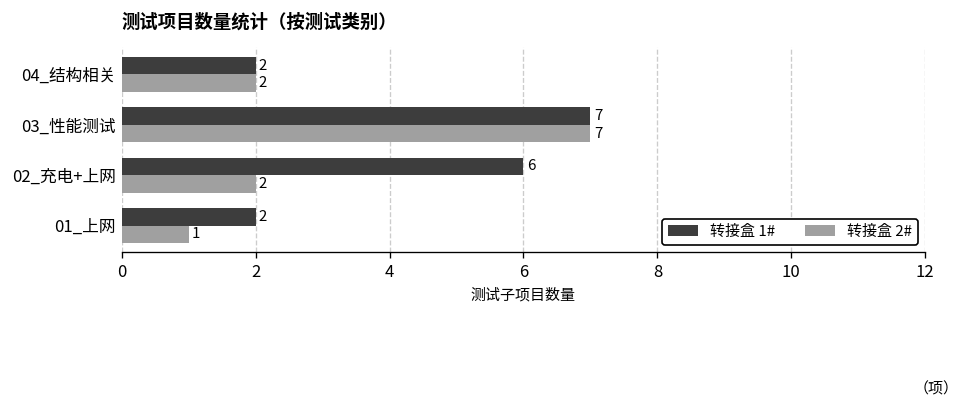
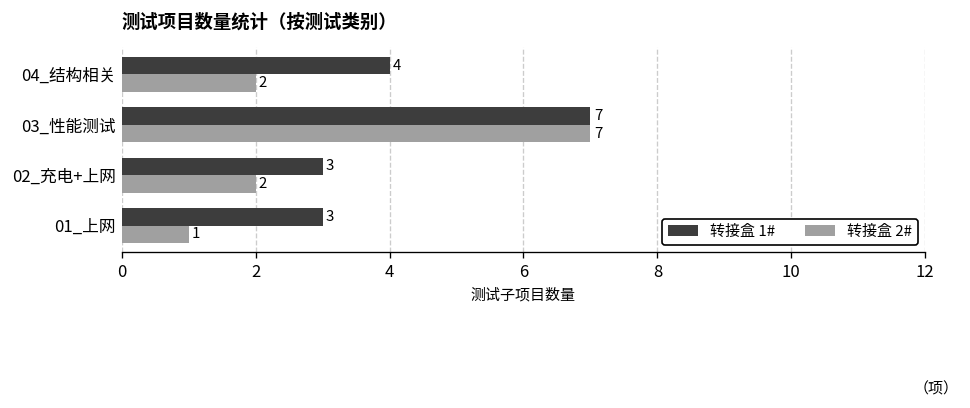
转接盒 1#, 04_结构相关: 2 -> 4
转接盒 1#, 02_充电+上网: 6 -> 3
转接盒 1#, 01_上网: 2 -> 3
